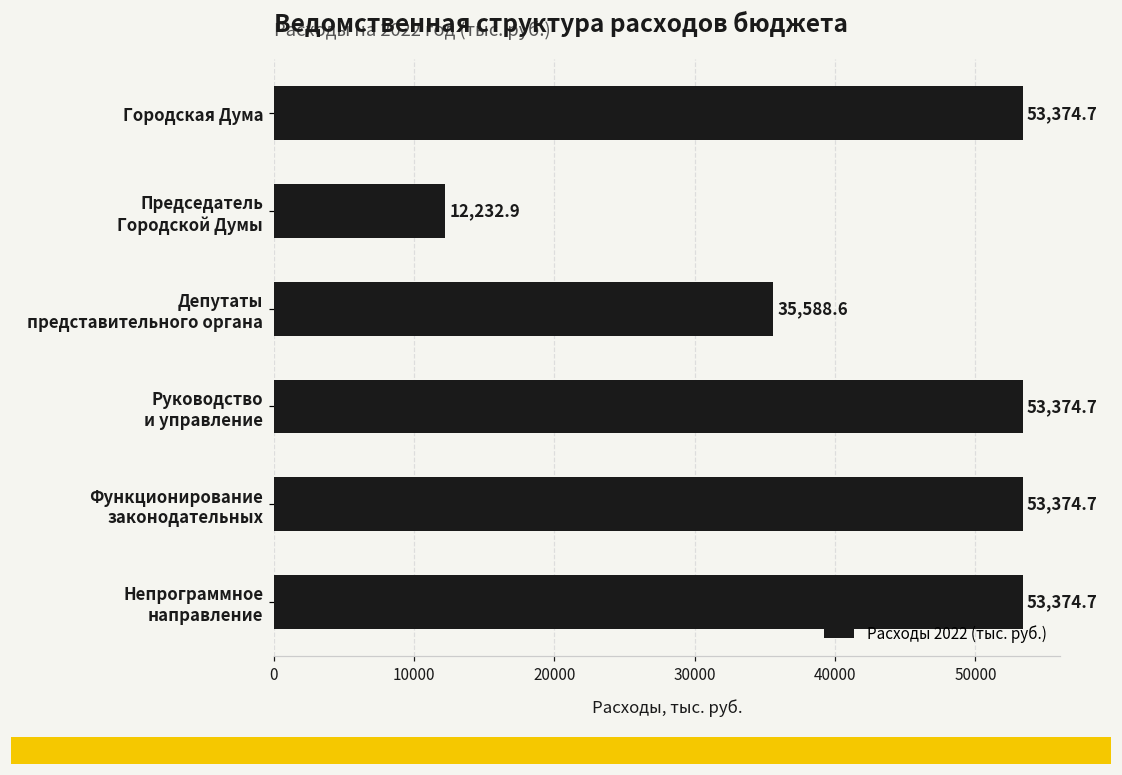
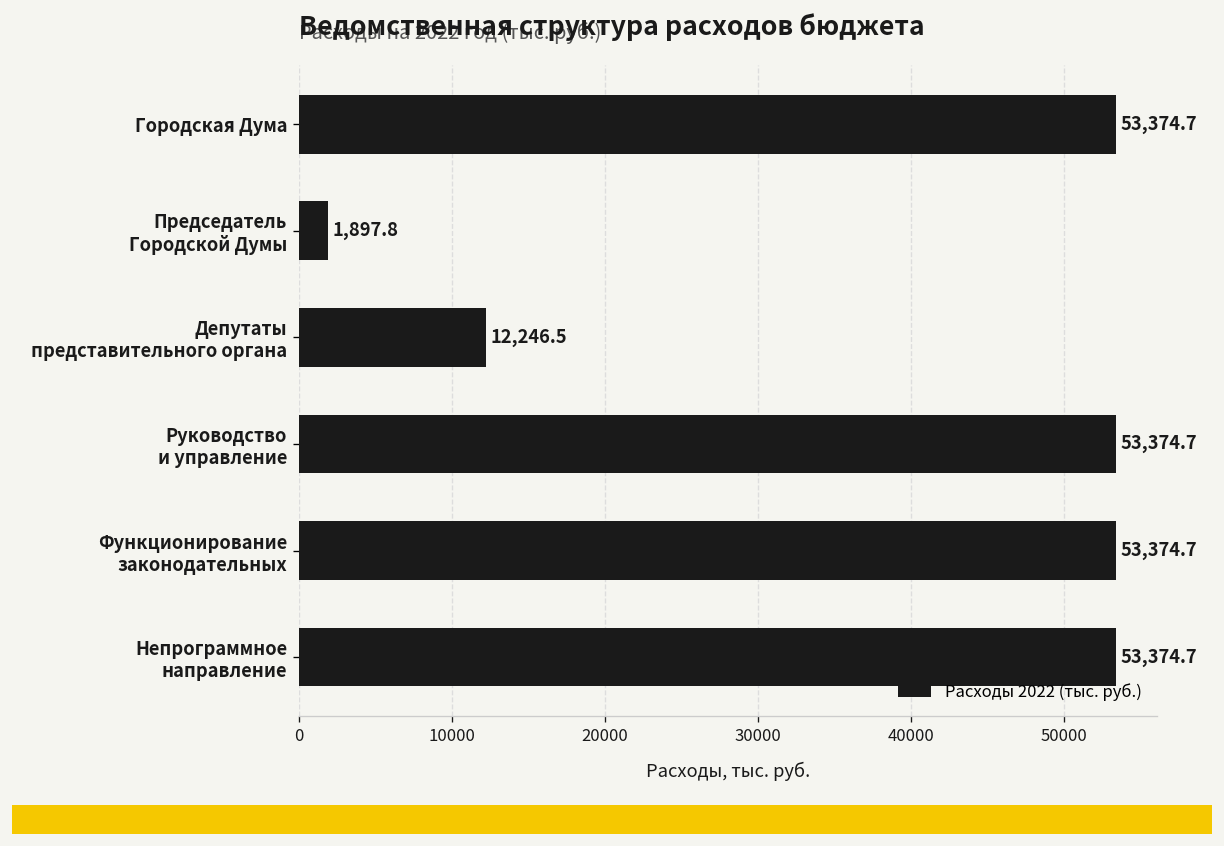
Председатель Городской Думы: 12,232.9 -> 1,897.8
Депутаты представительного органа: 35,588.6 -> 12,246.5
